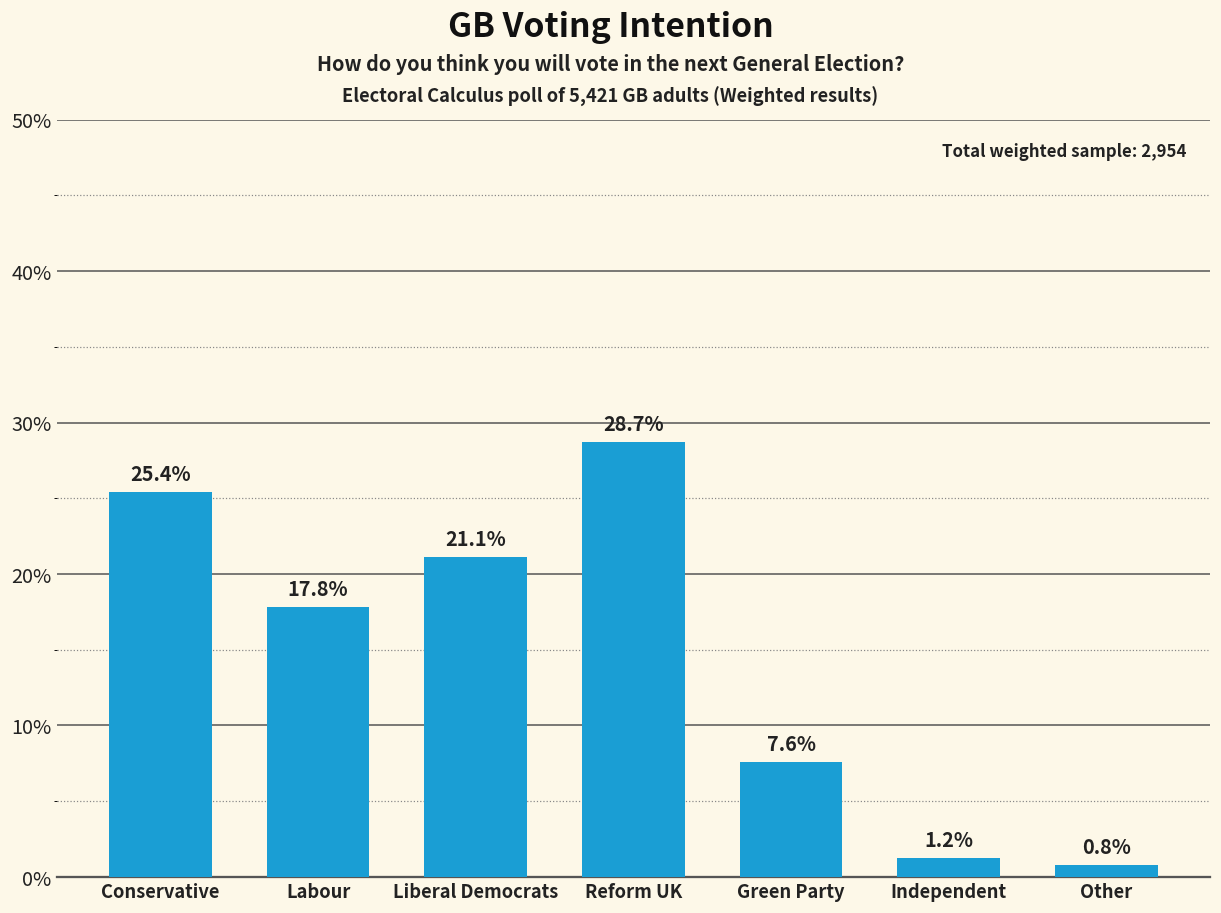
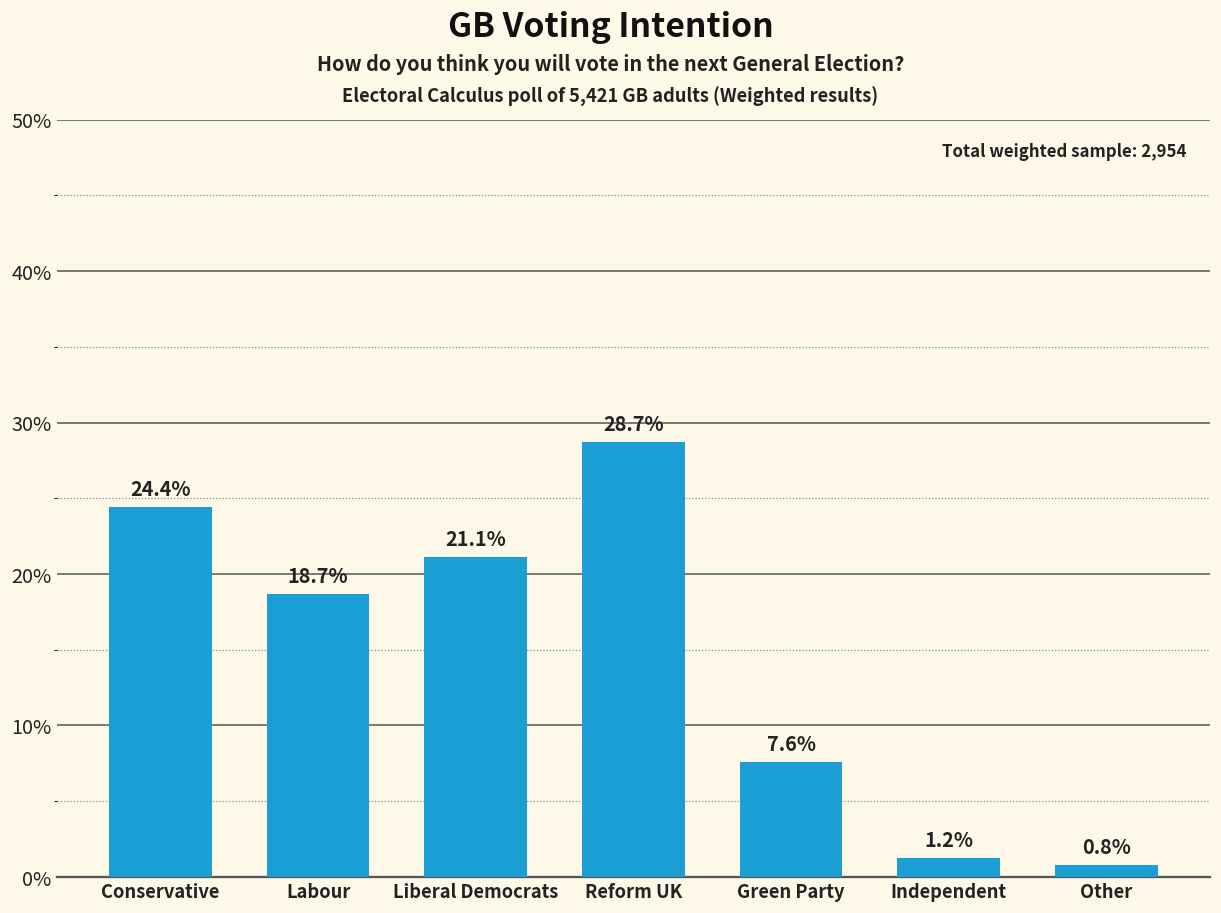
Conservative: 25.4% -> 24.4%
Labour: 17.8% -> 18.7%
